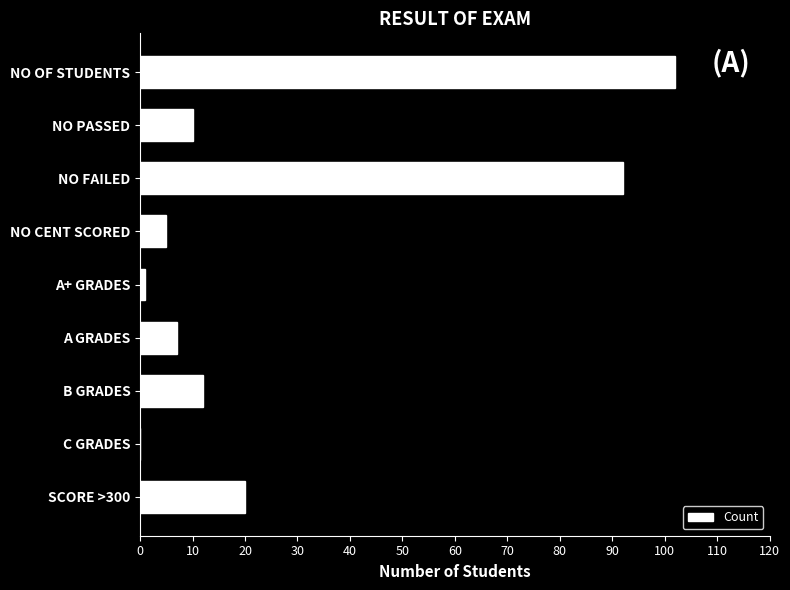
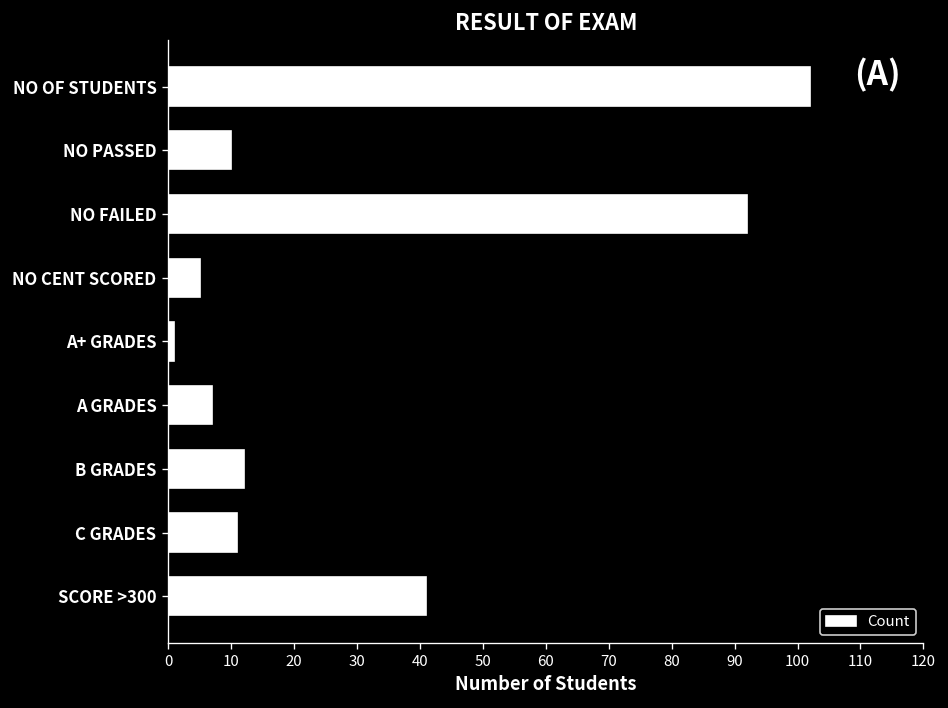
C GRADES: 0 -> 11
SCORE >300: 20 -> 41
